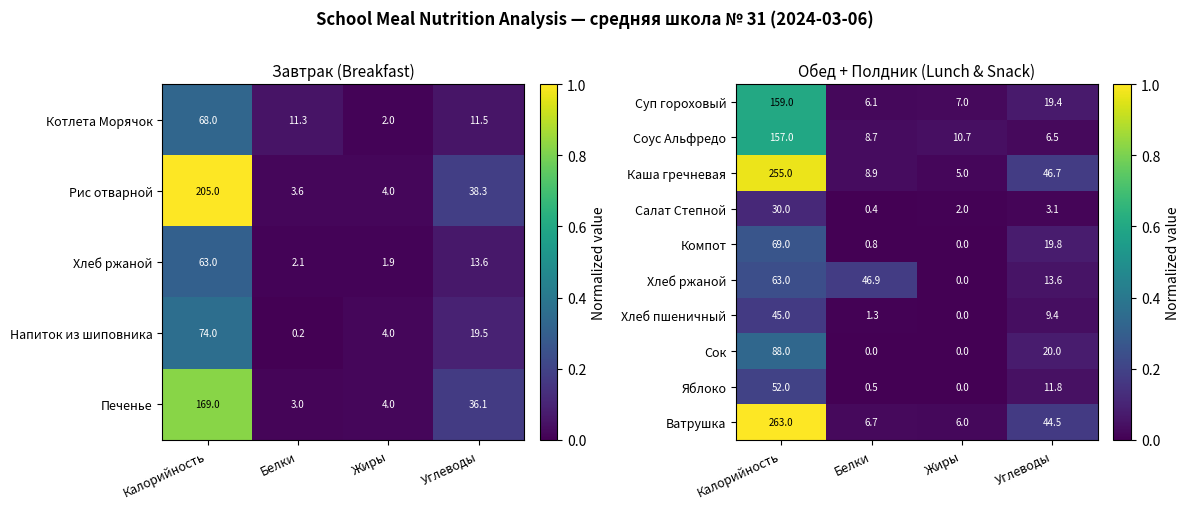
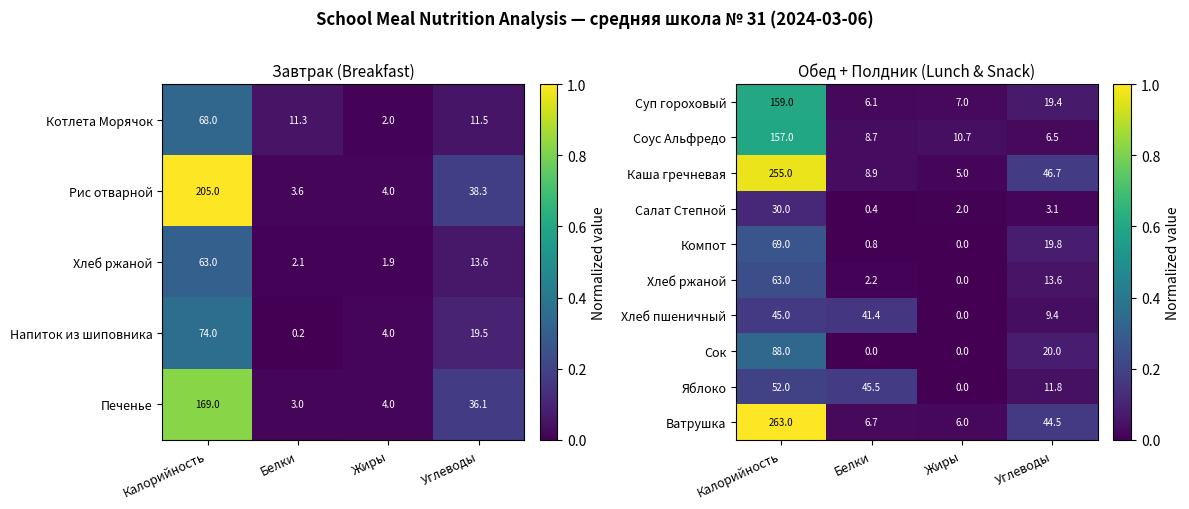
Обед + Полдник (Lunch & Snack), Хлеб ржаной, Белки: 46.9 -> 2.2
Обед + Полдник (Lunch & Snack), Хлеб пшеничный, Белки: 1.3 -> 41.4
Обед + Полдник (Lunch & Snack), Яблоко, Белки: 0.5 -> 45.5
